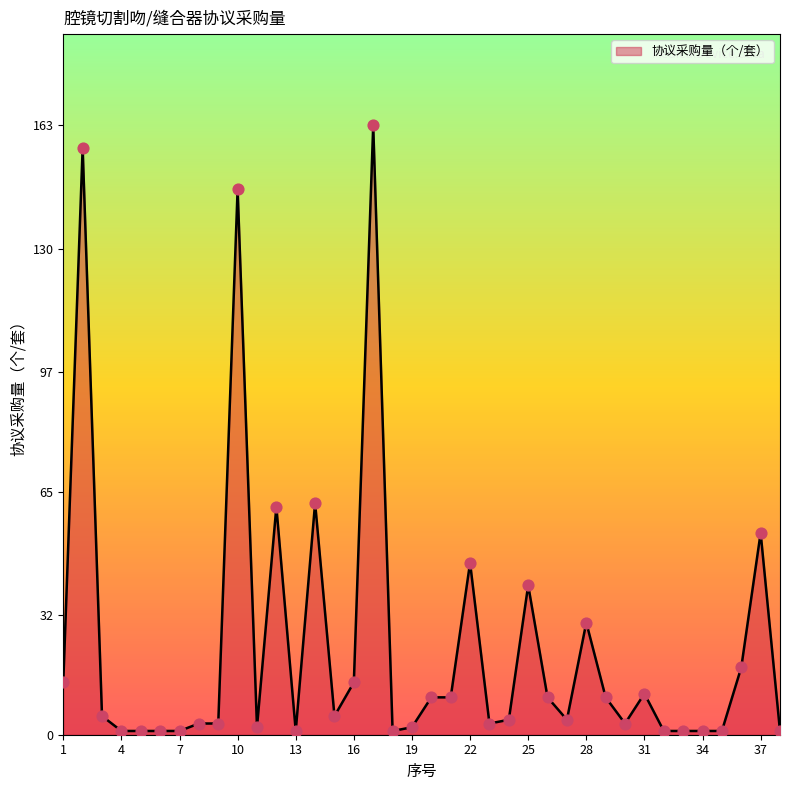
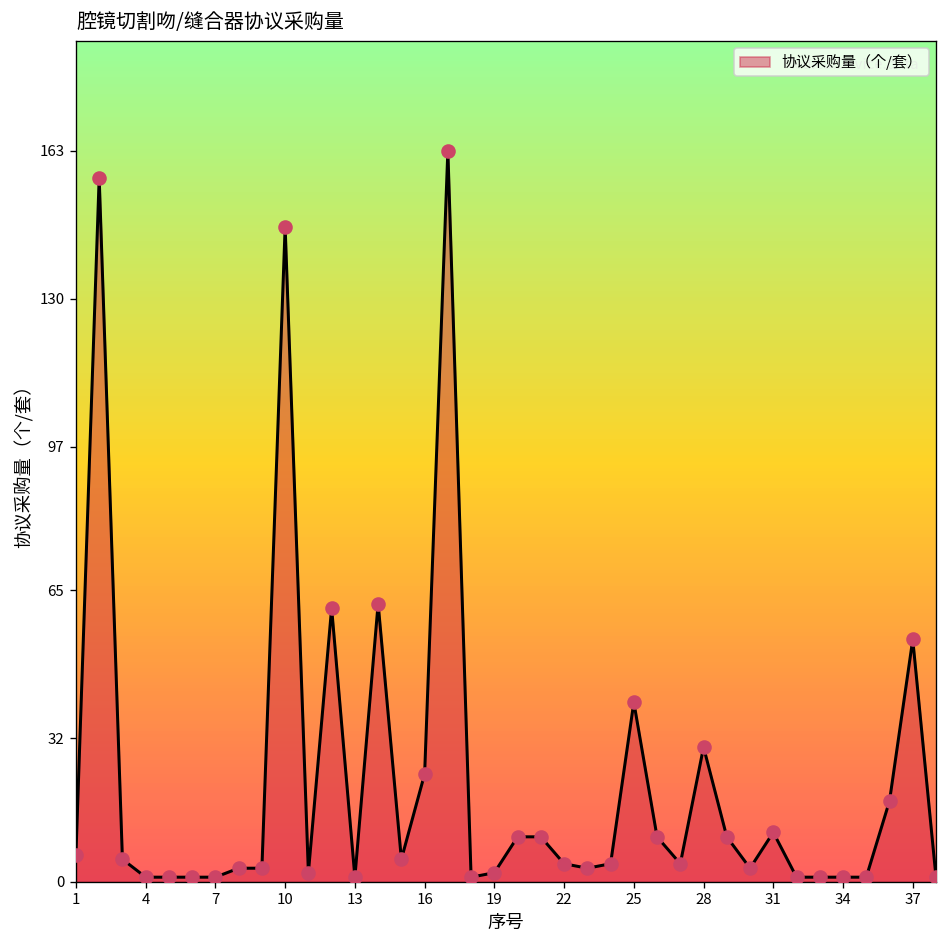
1: 14 -> 6
16: 14 -> 24
22: 46 -> 4
